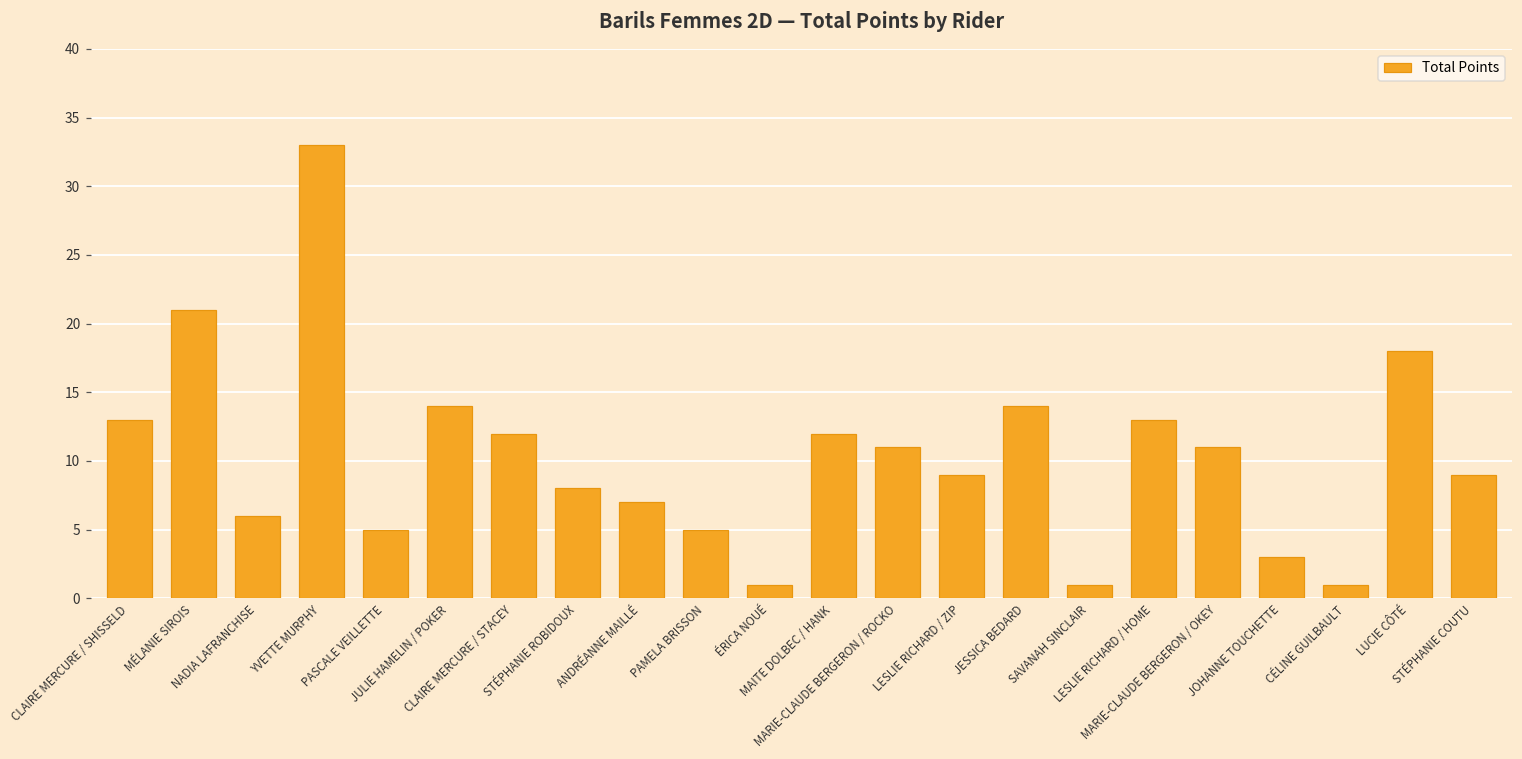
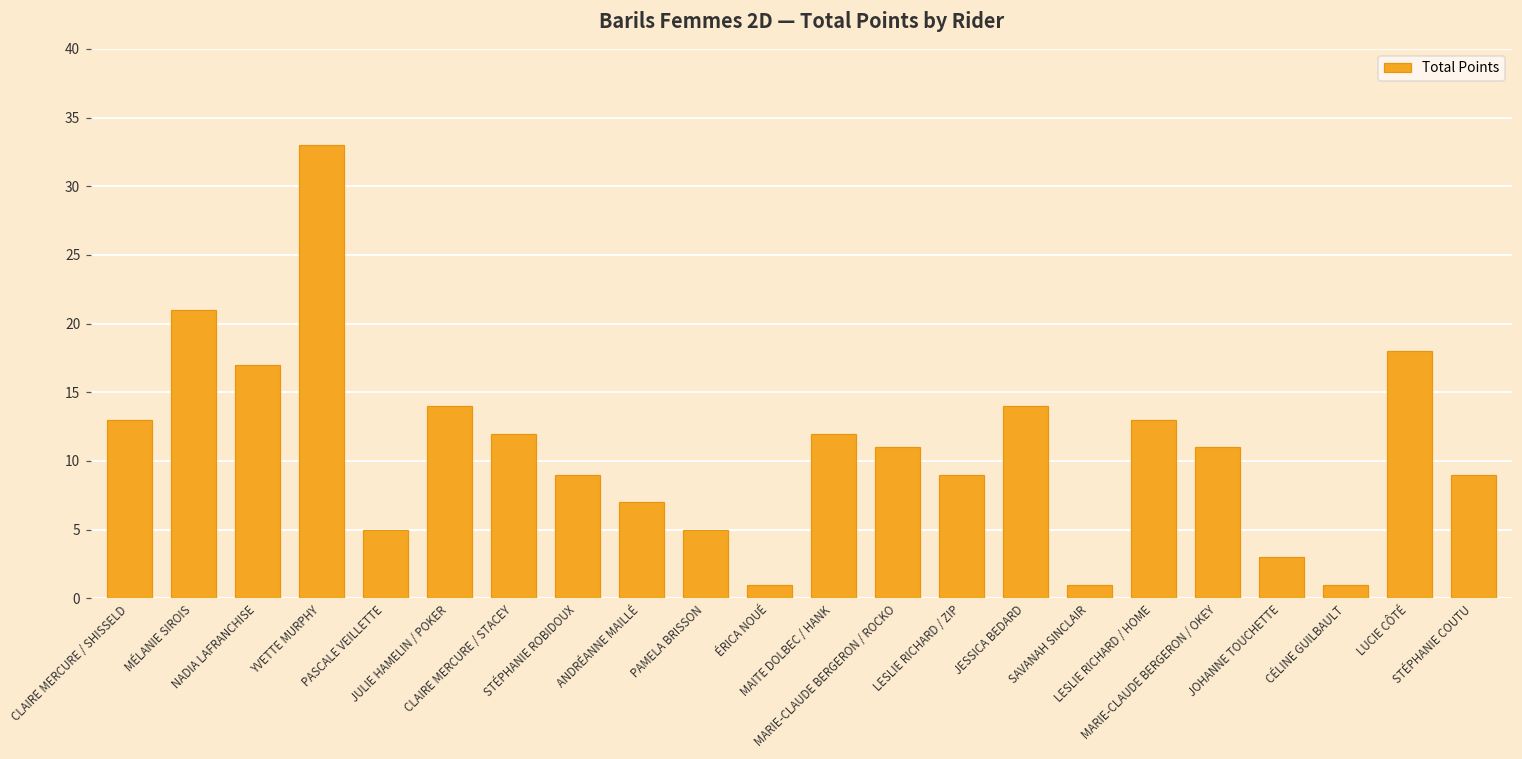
NADIA LAFRANCHISE: 6 -> 17
STÉPHANIE ROBIDOUX: 8 -> 9
